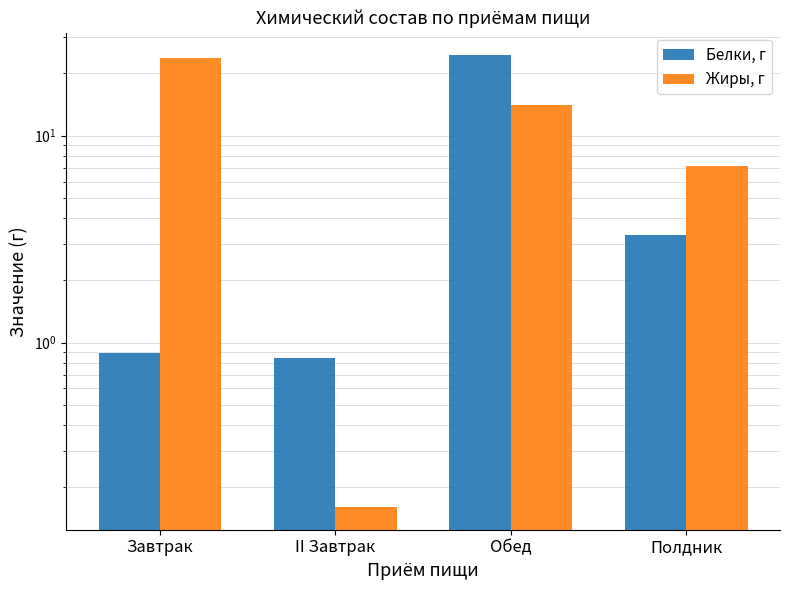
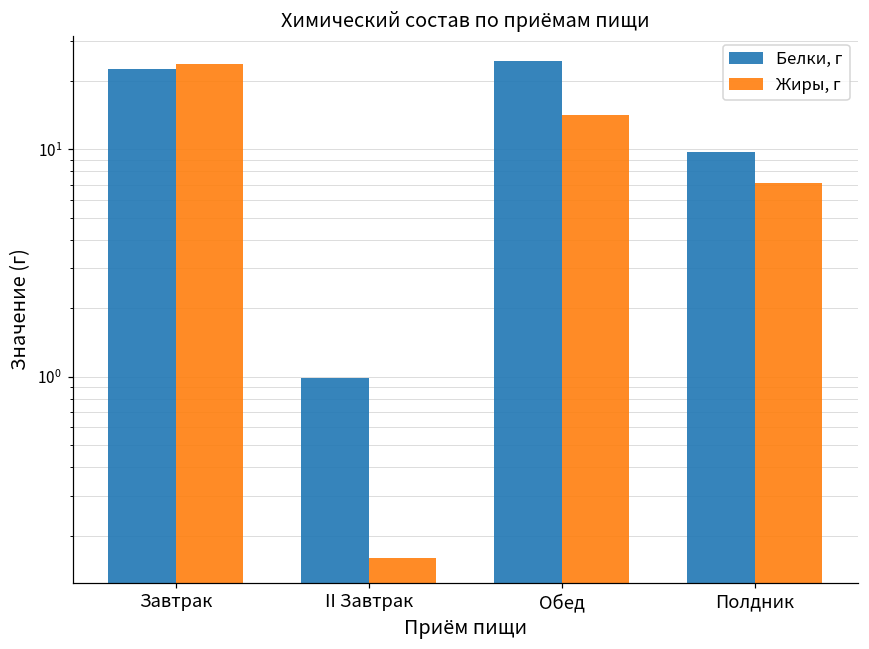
Белки, г, Завтрак: 0.89 -> 23
Белки, г, II Завтрак: 0.84 -> 1.0
Белки, г, Полдник: 3.3 -> 10
